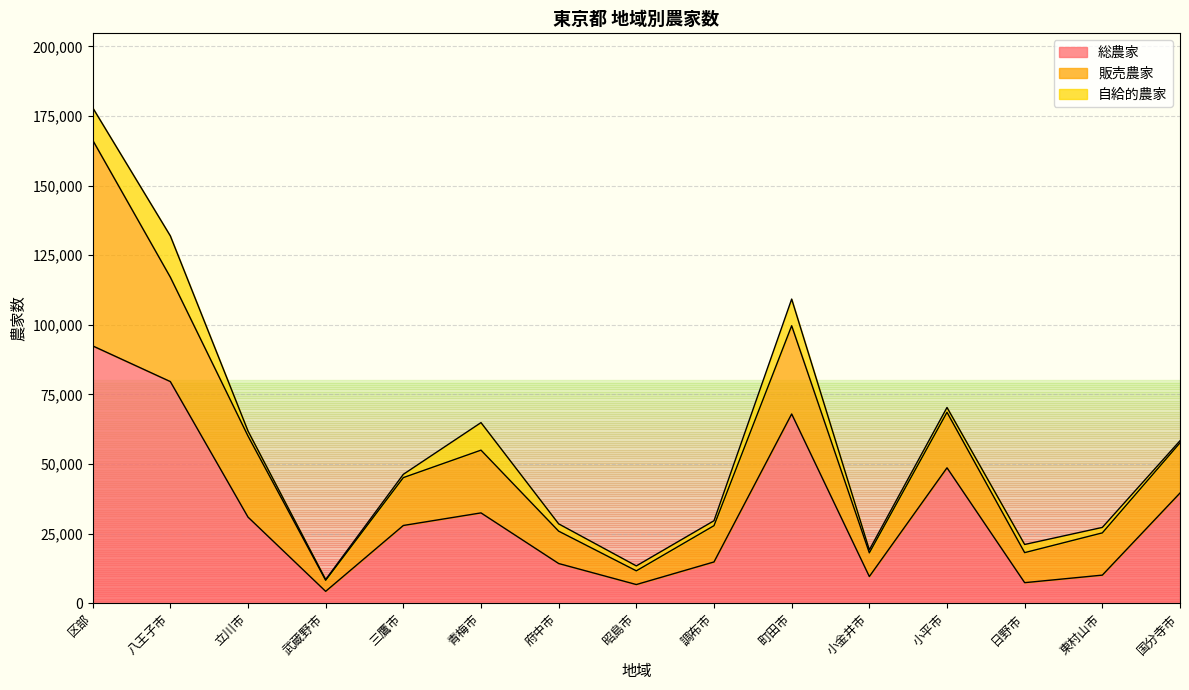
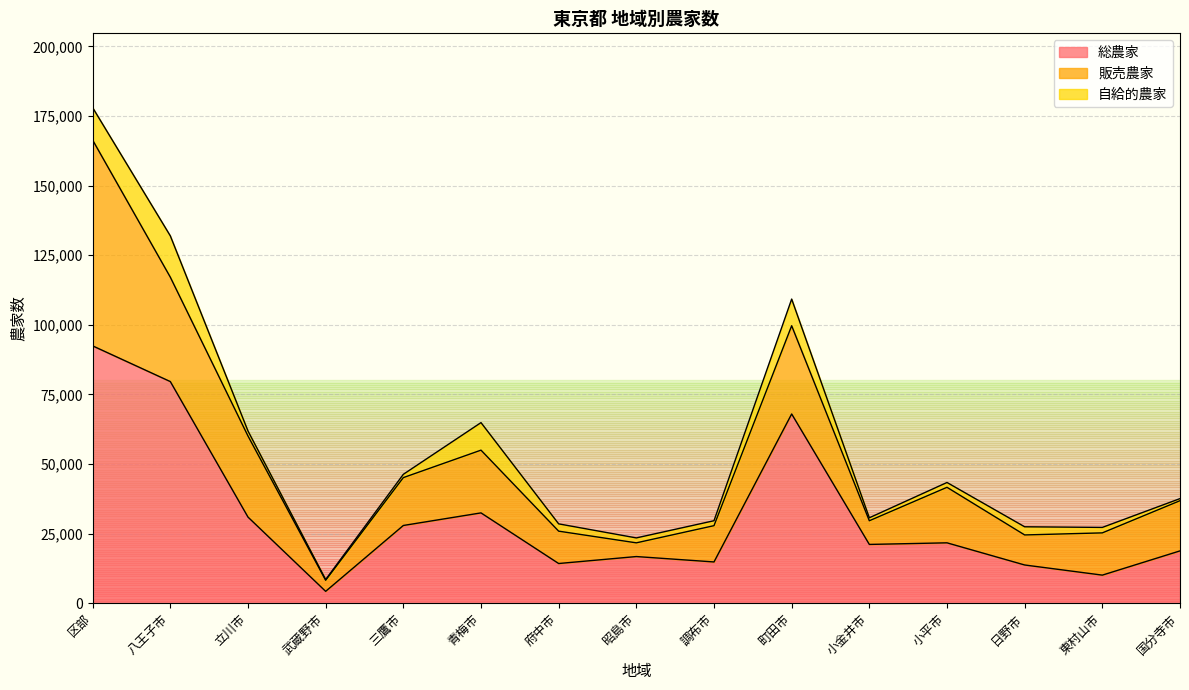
総農家, 昭島市: 7,000 -> 17,000
総農家, 小金井市: 10,000 -> 21,000
総農家, 小平市: 49,000 -> 22,000
総農家, 日野市: 7,000 -> 14,000
総農家, 国分寺市: 40,000 -> 19,000
